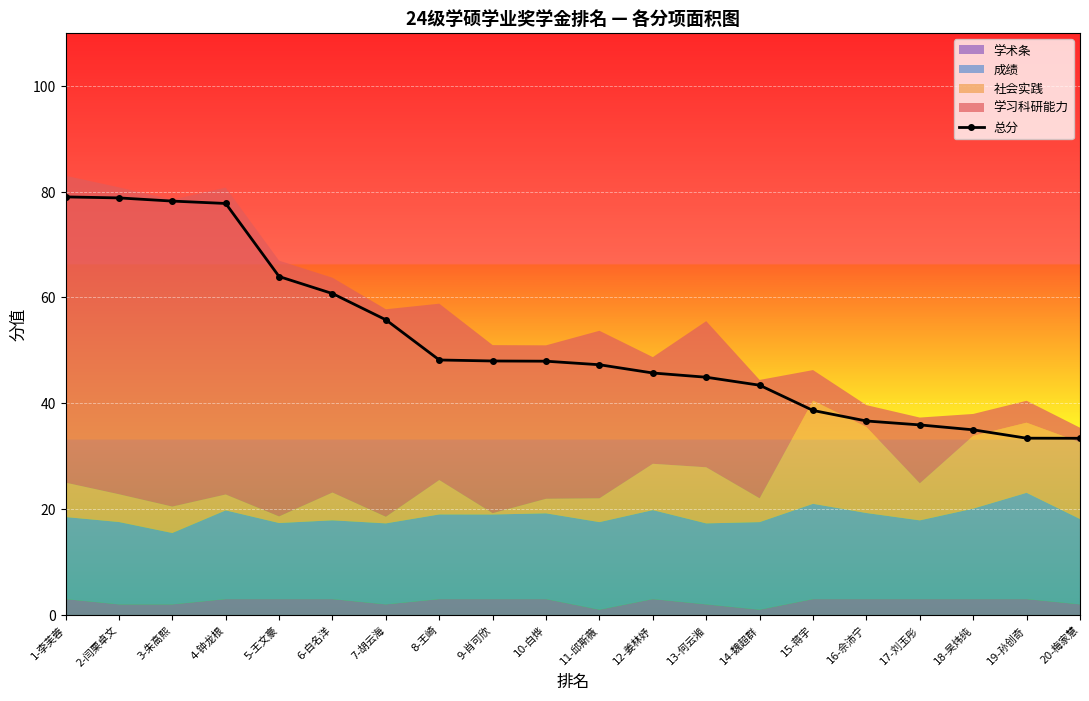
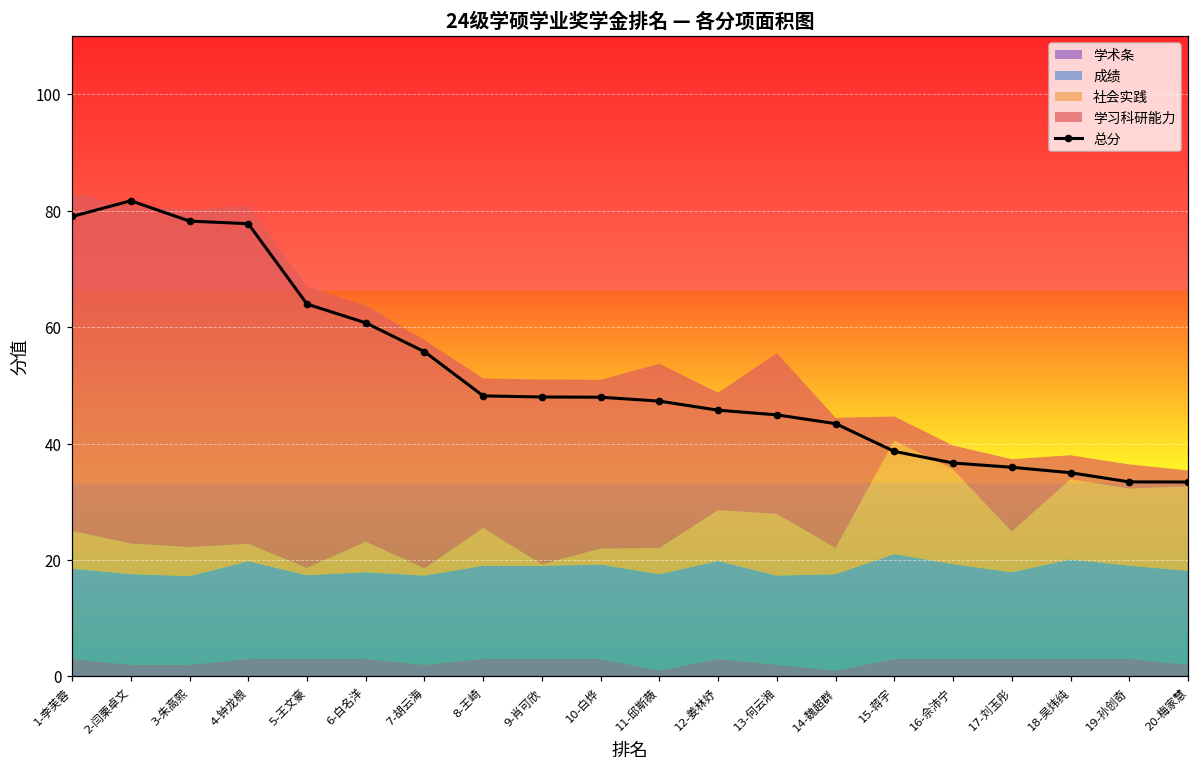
总分, 2-闫栗卓文: 79 -> 82
成绩, 3-朱高熙: 13 -> 15
学习科研能力, 8-王崎: 33 -> 26
学习科研能力, 15-蒋宇: 6 -> 4
成绩, 19-孙创奇: 20 -> 16
